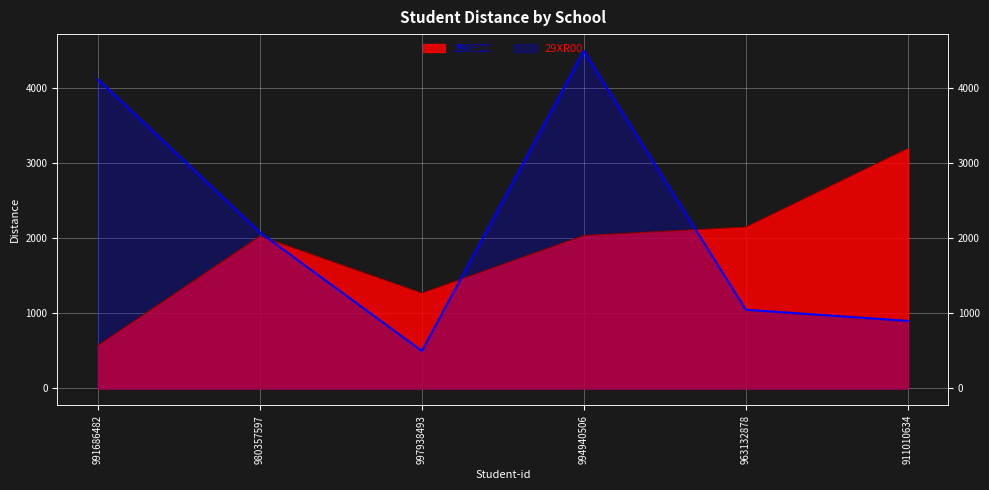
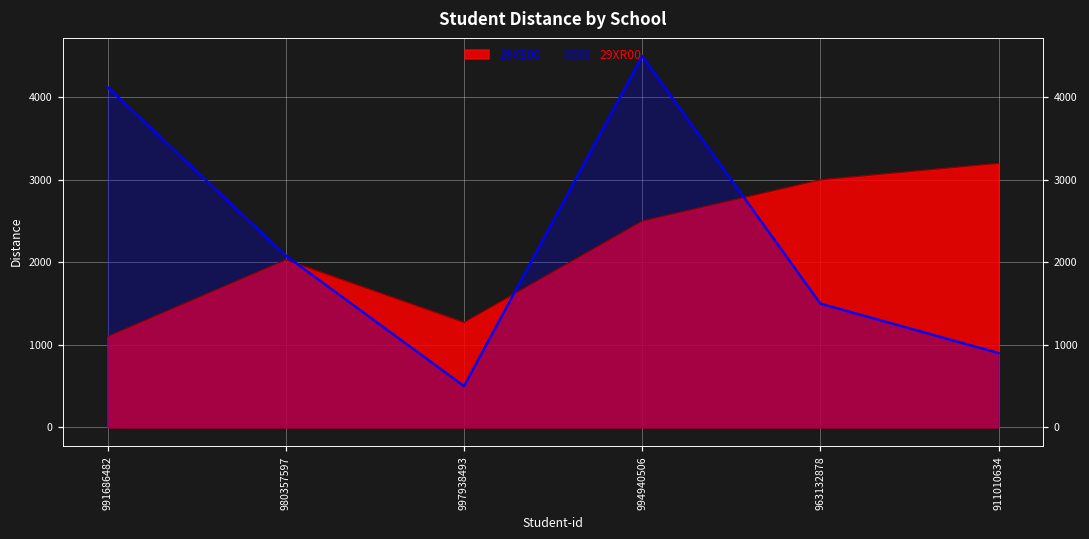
29XE00, 991686482: 600 -> 1100
29XE00, 994940506: 2000 -> 2500
29XE00, 963132878: 2200 -> 3000
29XR00, 963132878: 1100 -> 1500
